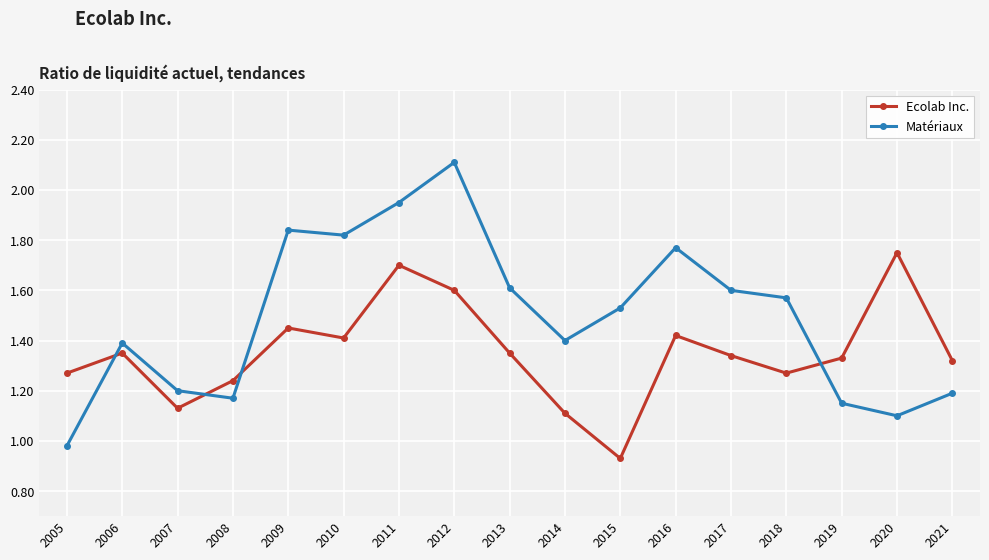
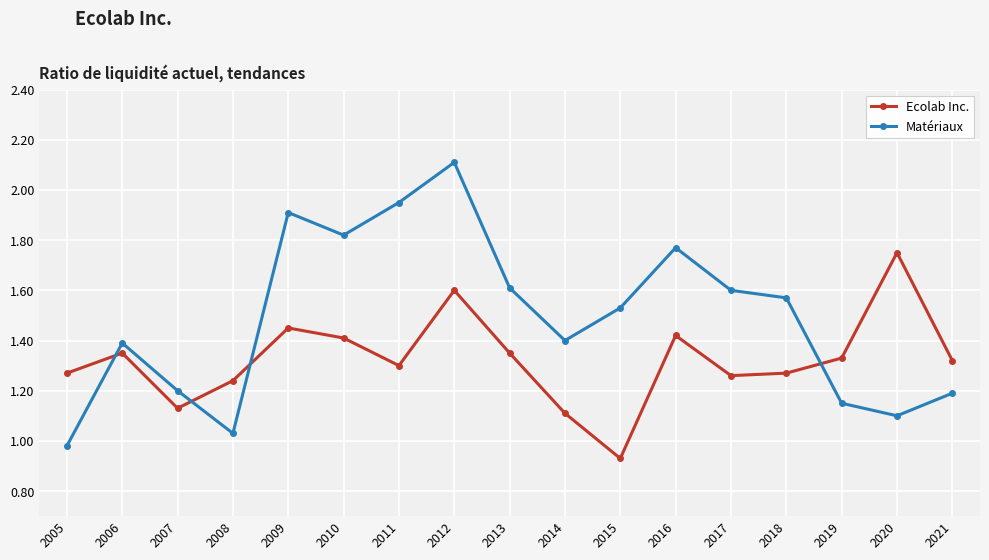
Matériaux, 2008: 1.17 -> 1.03
Matériaux, 2009: 1.84 -> 1.91
Ecolab Inc., 2011: 1.7 -> 1.3
Ecolab Inc., 2017: 1.34 -> 1.26
